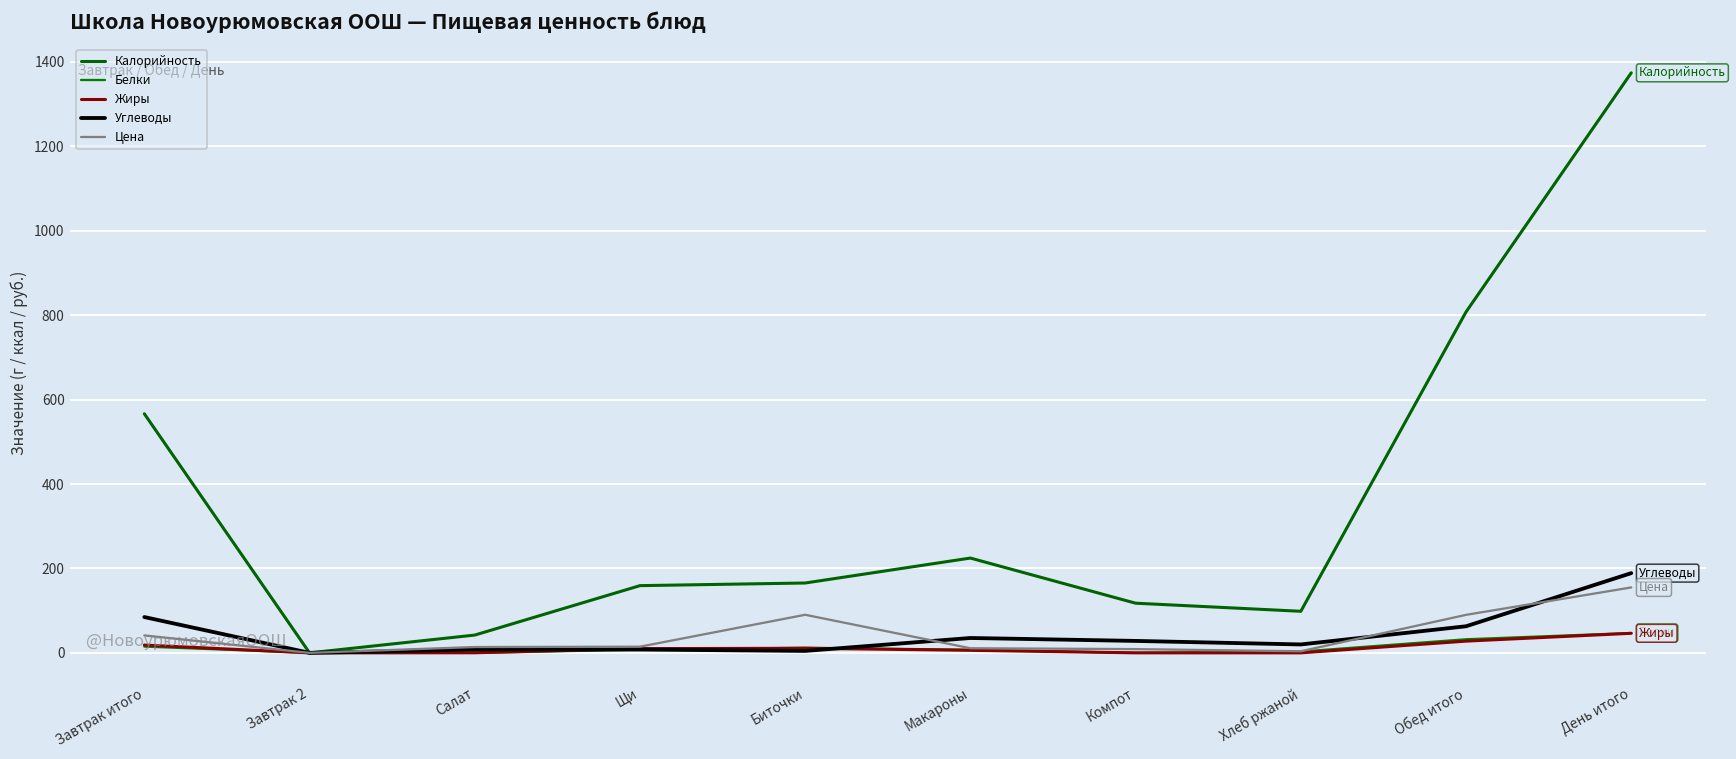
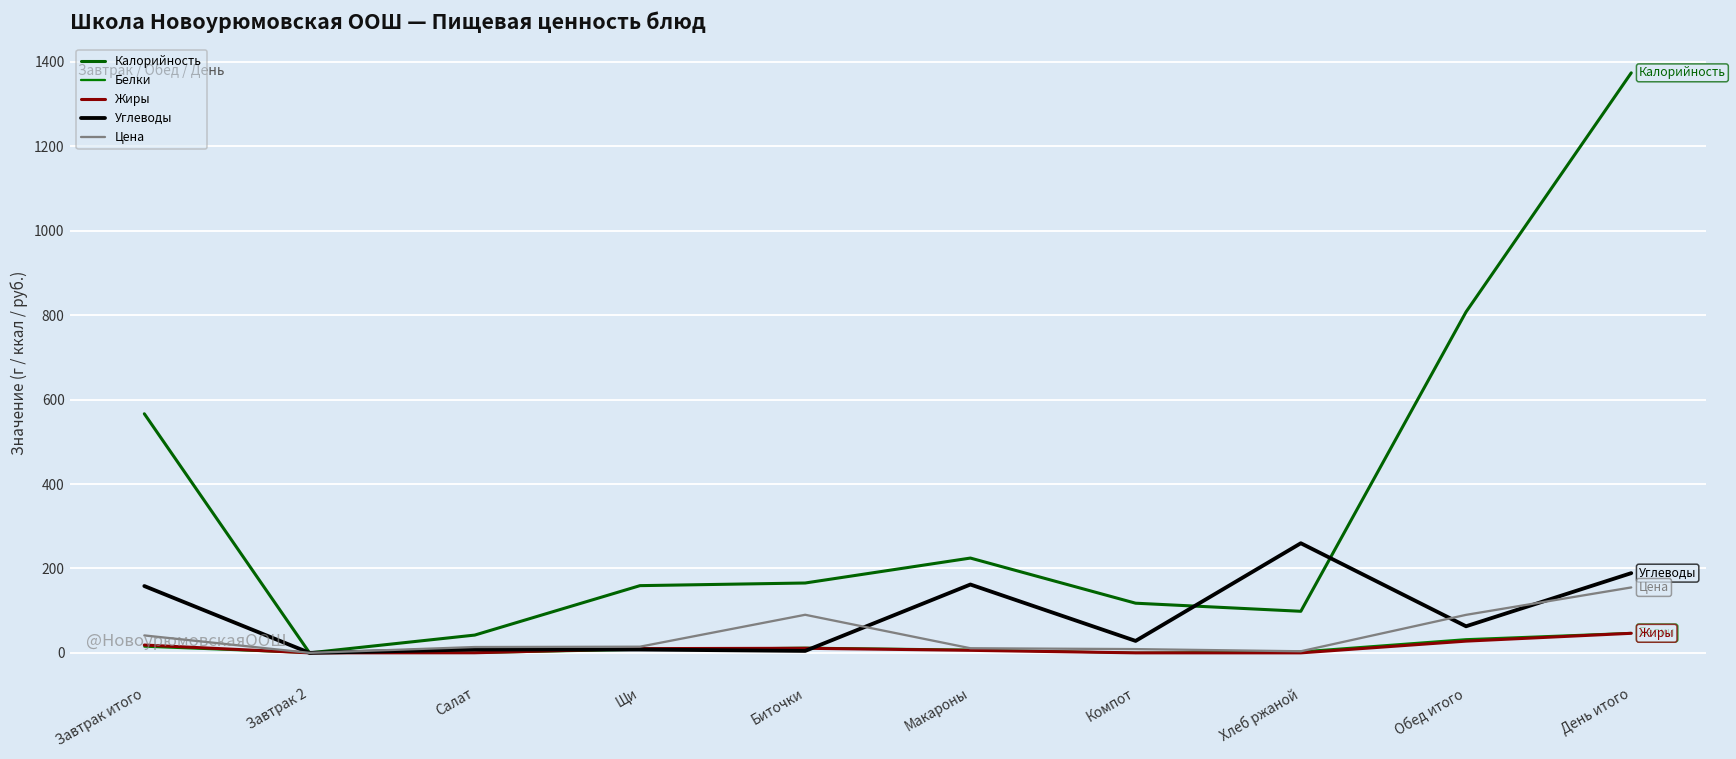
Углеводы, Завтрак итого: 80 -> 160
Углеводы, Макароны: 40 -> 160
Углеводы, Хлеб ржаной: 20 -> 260
